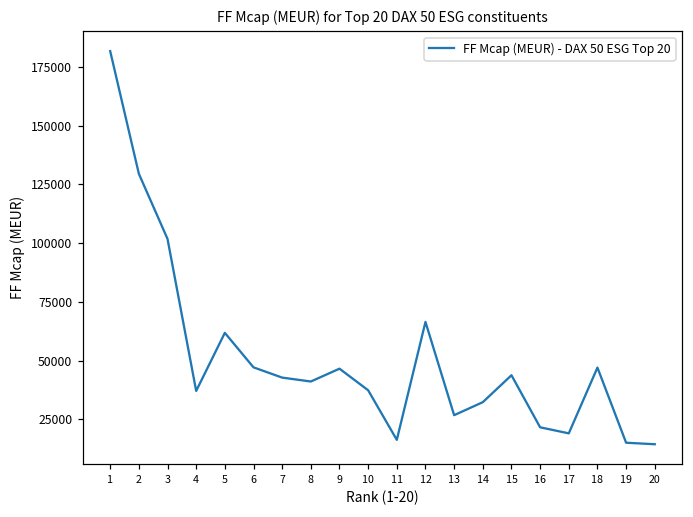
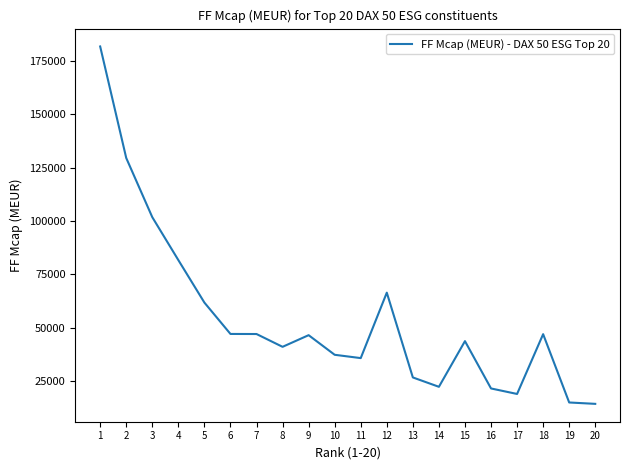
4: 37000 -> 82000
7: 43000 -> 47000
11: 16000 -> 36000
14: 32000 -> 22000
